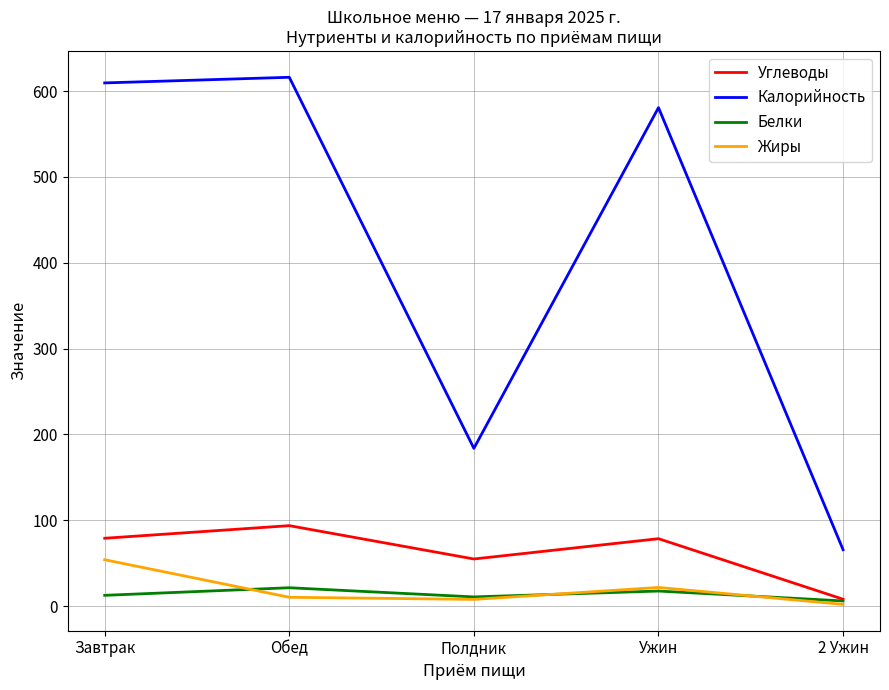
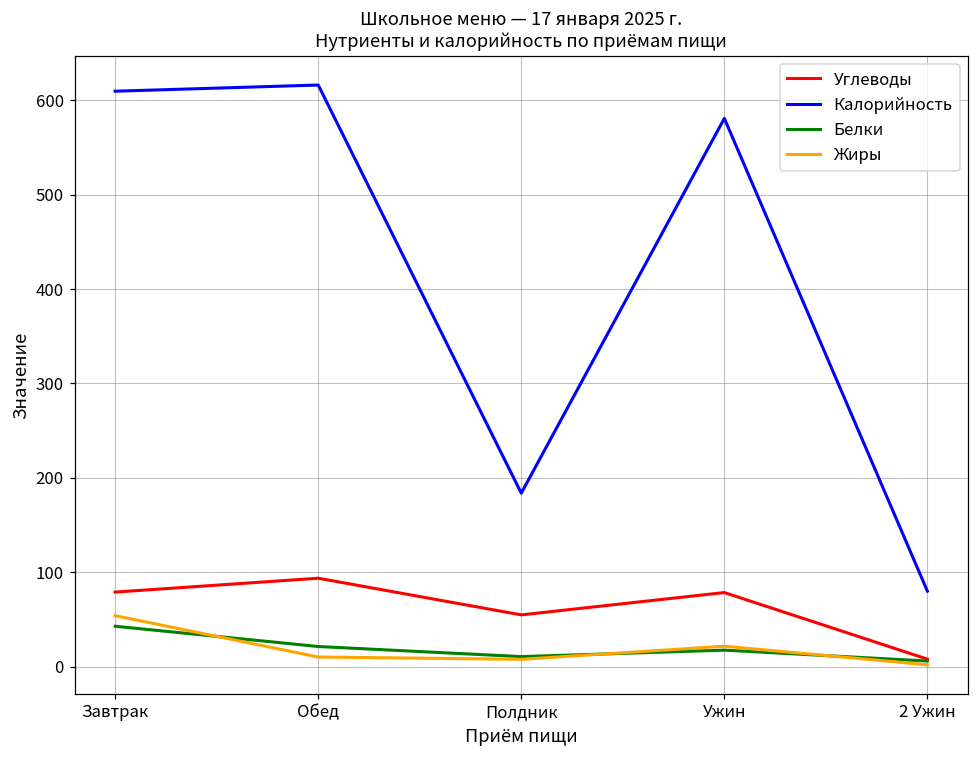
Белки, Завтрак: 10 -> 40
Калорийность, 2 Ужин: 70 -> 80
